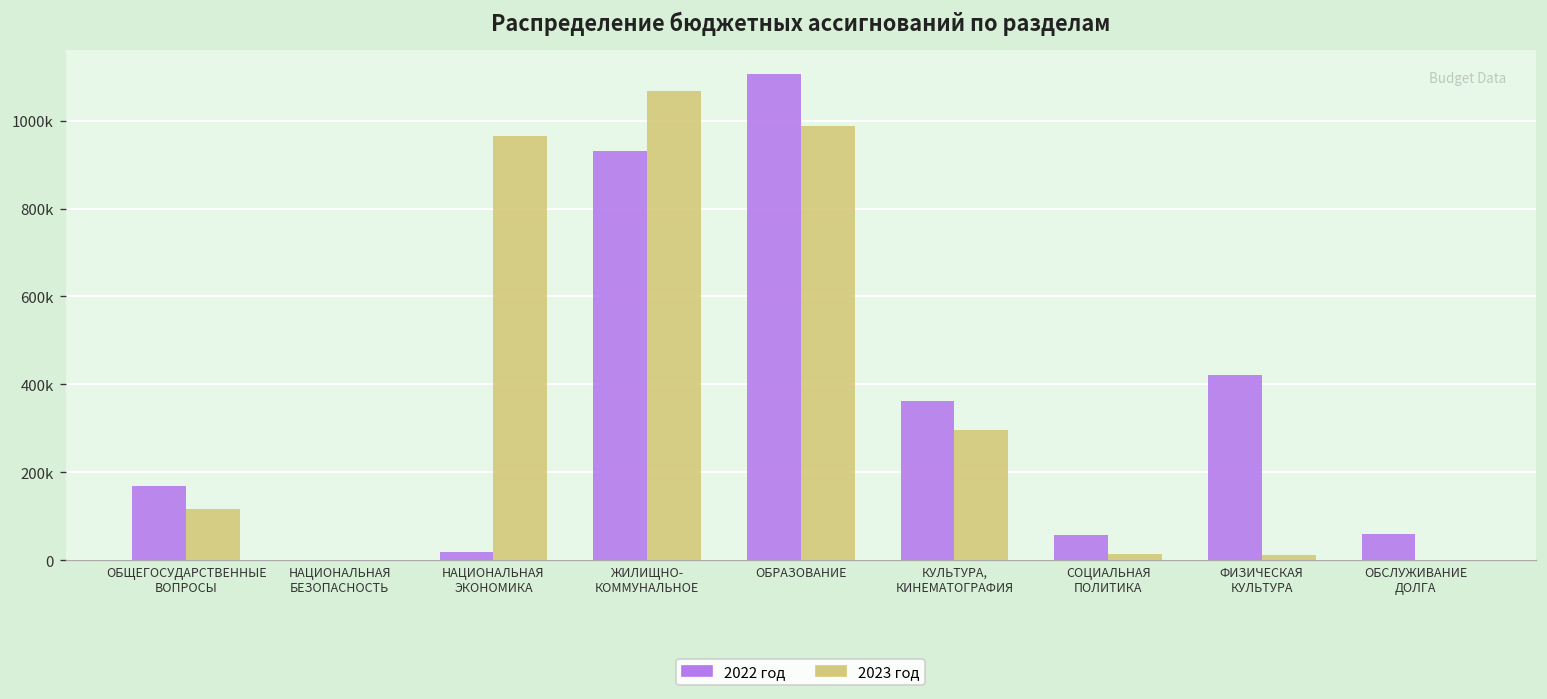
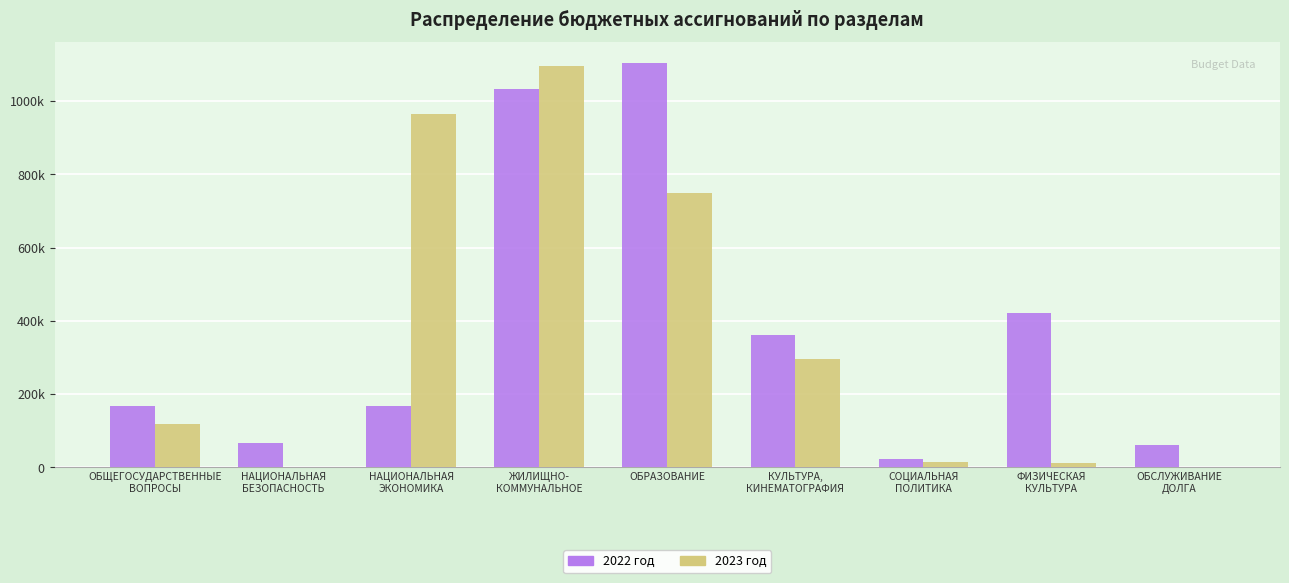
2022 год, НАЦИОНАЛЬНАЯ БЕЗОПАСНОСТЬ: 0 -> 70000
2022 год, НАЦИОНАЛЬНАЯ ЭКОНОМИКА: 20000 -> 170000
2022 год, ЖИЛИЩНО- КОММУНАЛЬНОЕ: 930000 -> 1030000
2023 год, ЖИЛИЩНО- КОММУНАЛЬНОЕ: 1070000 -> 1090000
2023 год, ОБРАЗОВАНИЕ: 990000 -> 750000
2022 год, СОЦИАЛЬНАЯ ПОЛИТИКА: 60000 -> 20000
